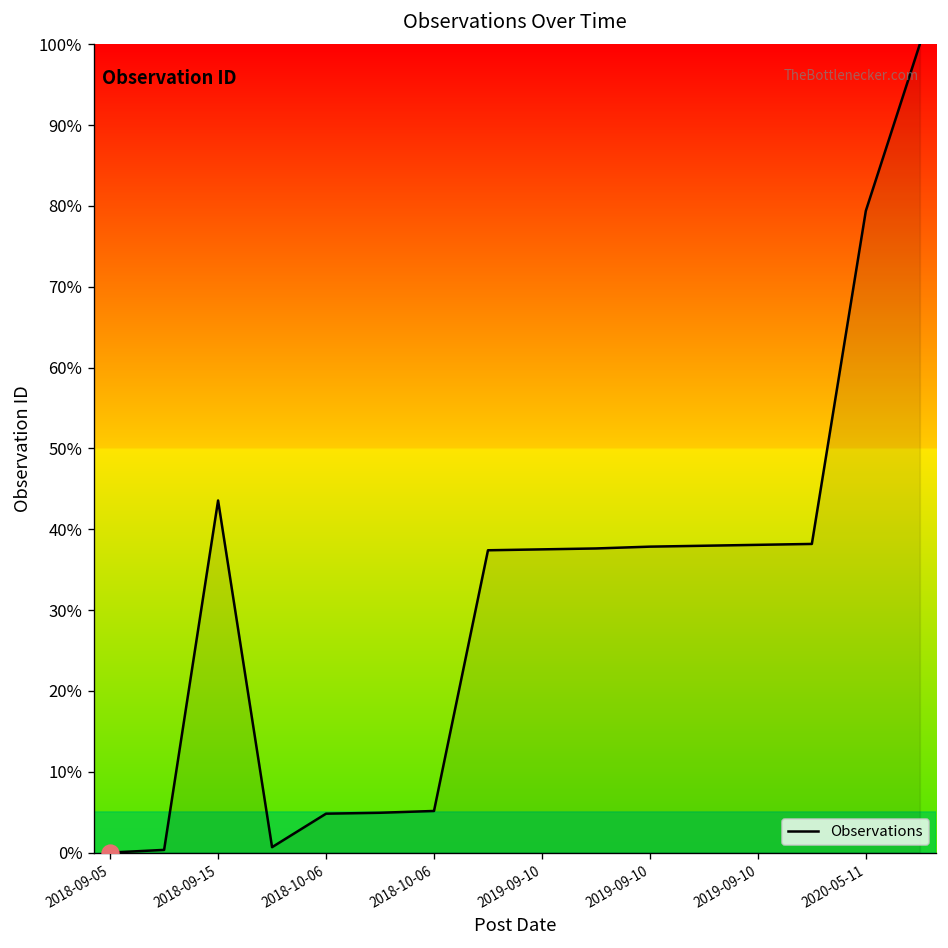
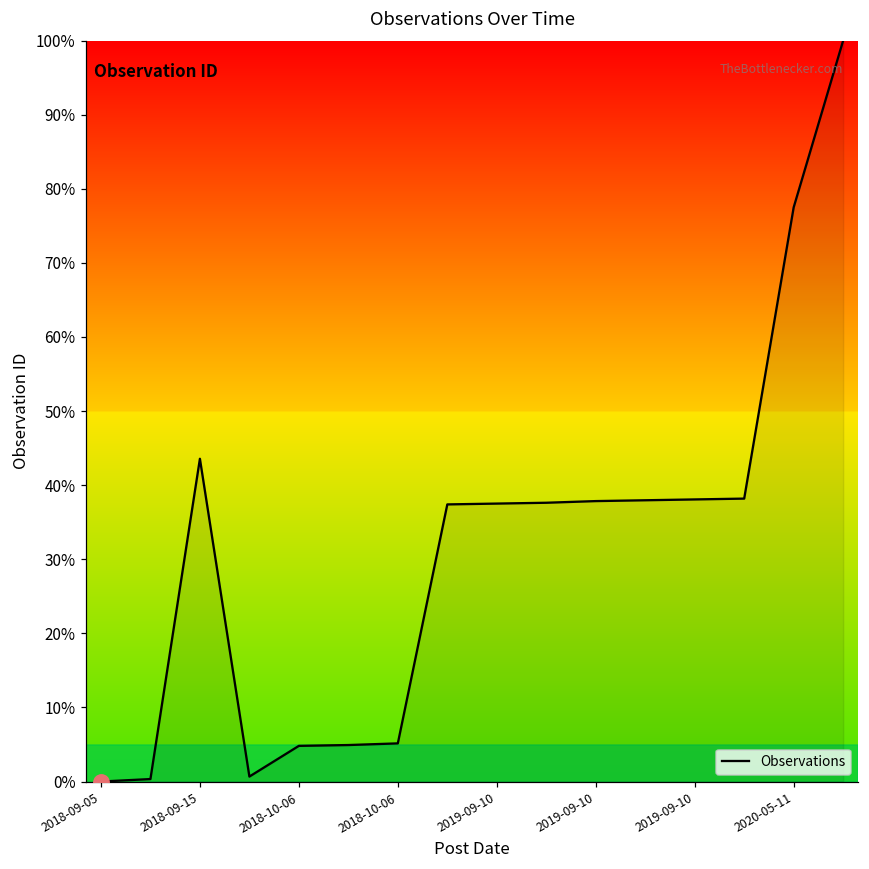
Observations, 2020-05-11: 79% -> 77%
